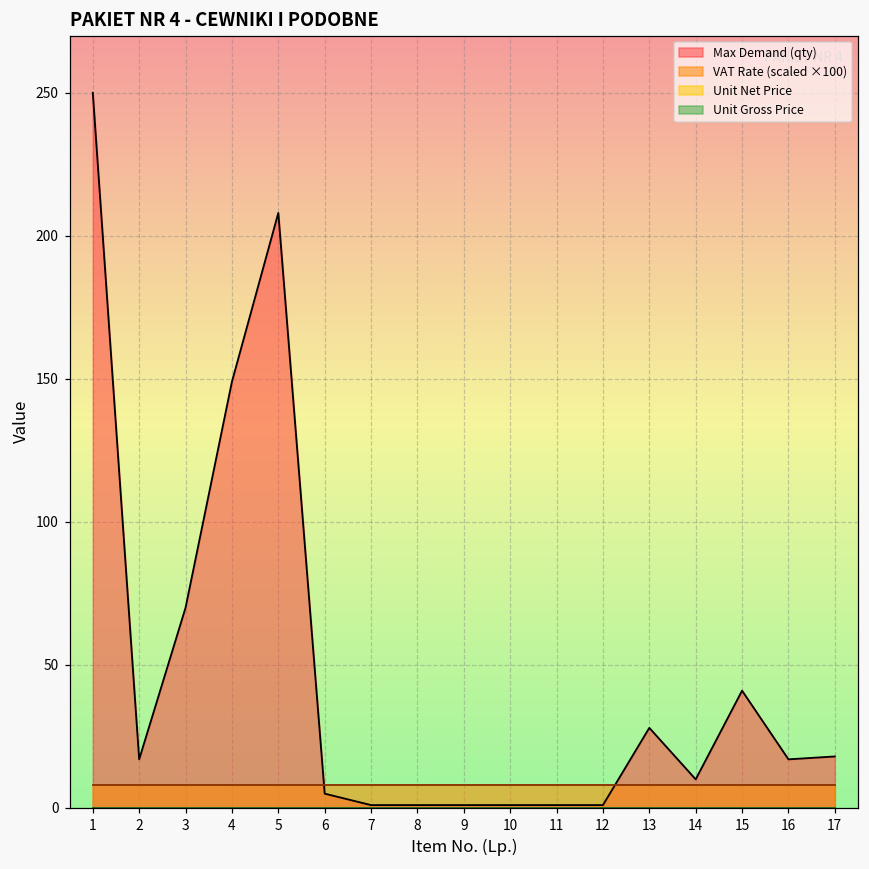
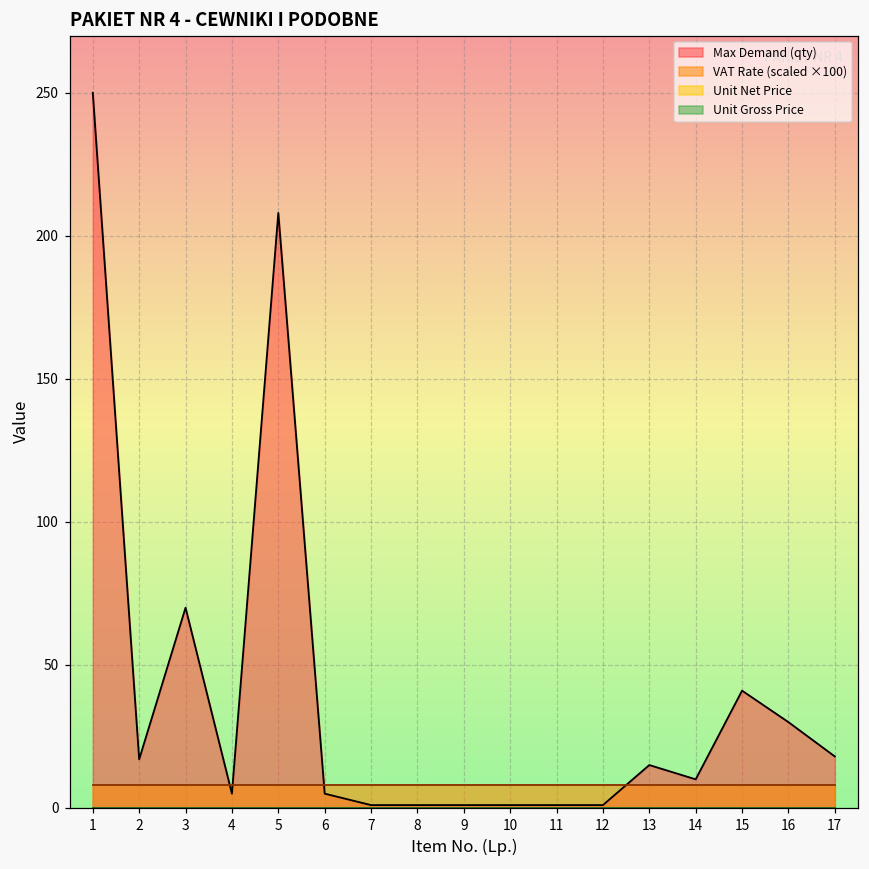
Max Demand (qty), 4: 149 -> 5
Max Demand (qty), 13: 28 -> 15
Max Demand (qty), 16: 17 -> 30
